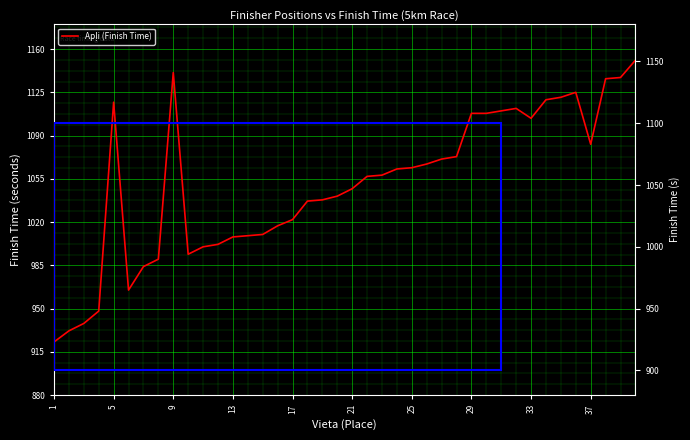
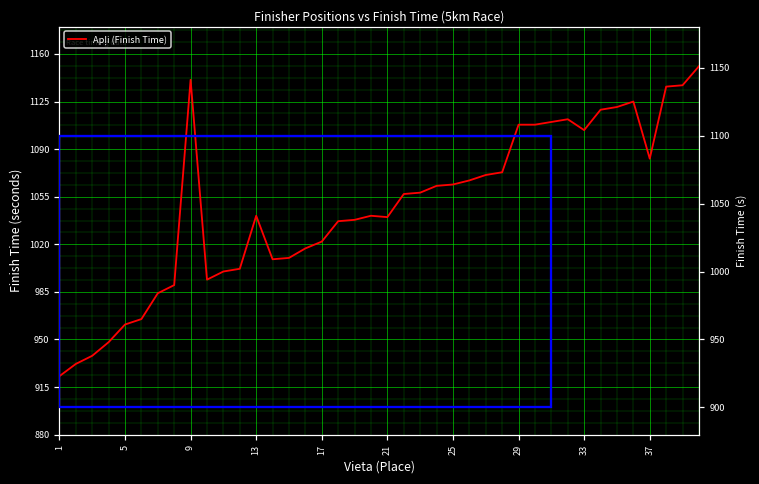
5: 1117 -> 961
13: 1008 -> 1041
21: 1047 -> 1040
